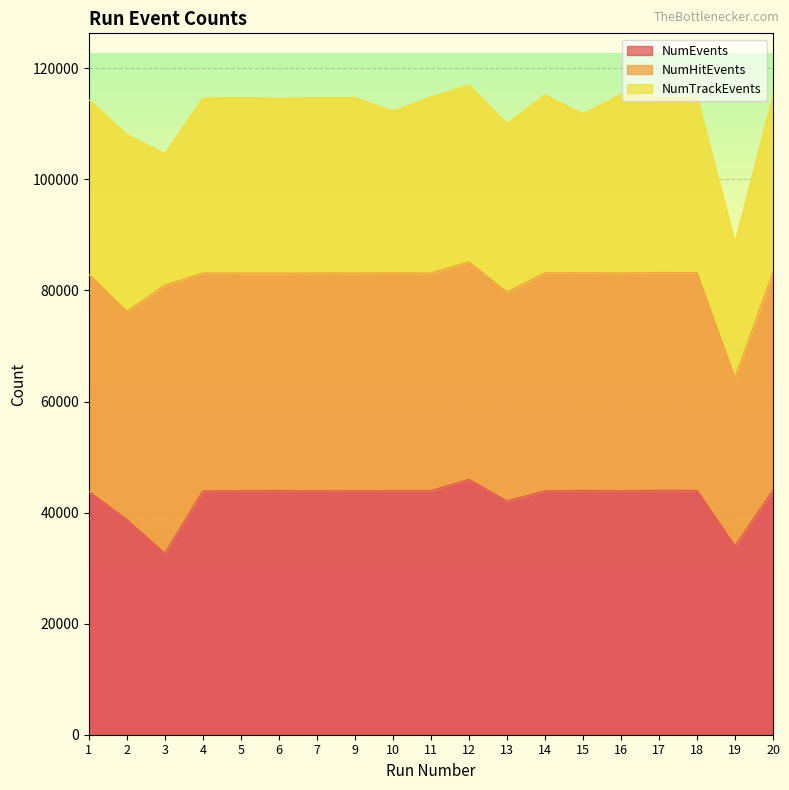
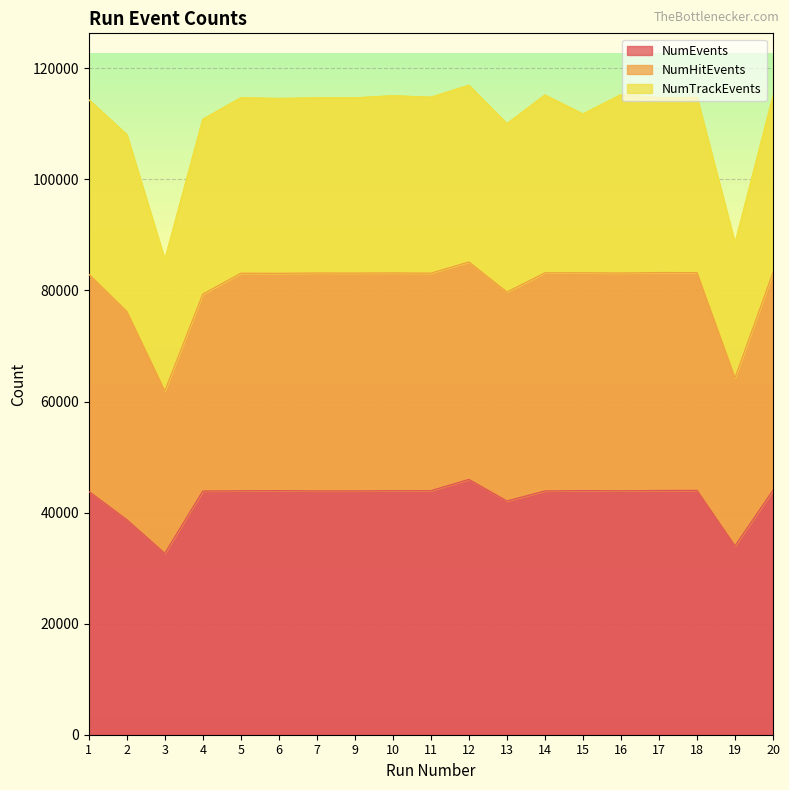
NumHitEvents, 3: 48000 -> 29000
NumHitEvents, 4: 39000 -> 35000
NumTrackEvents, 10: 29000 -> 32000
